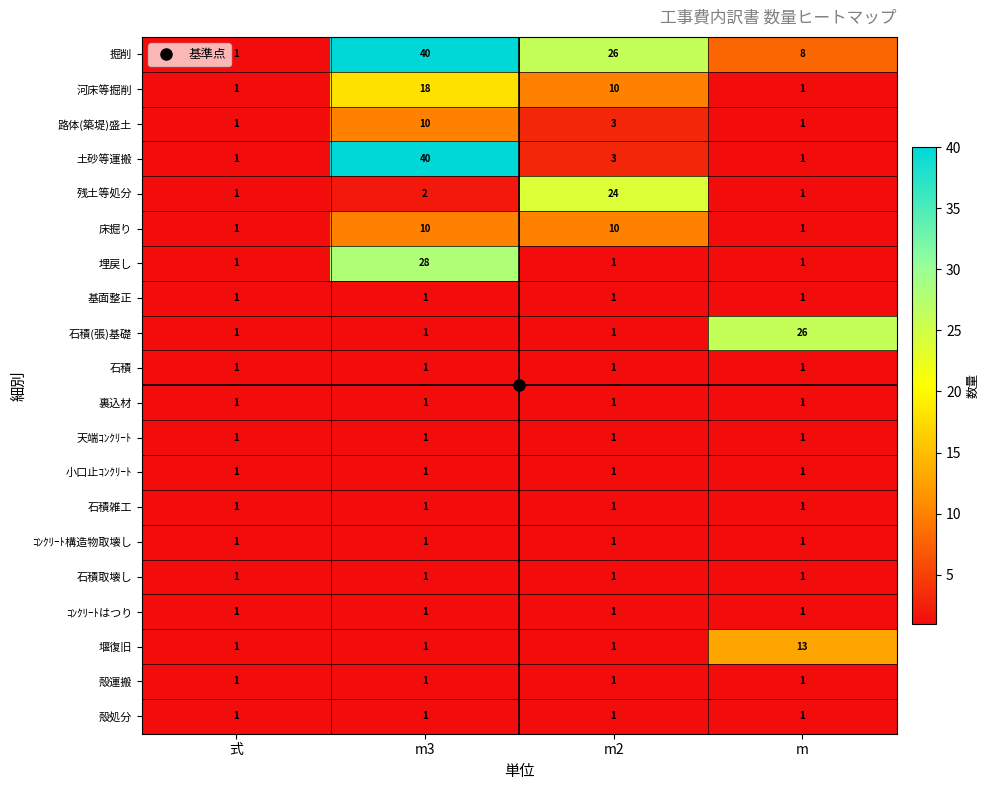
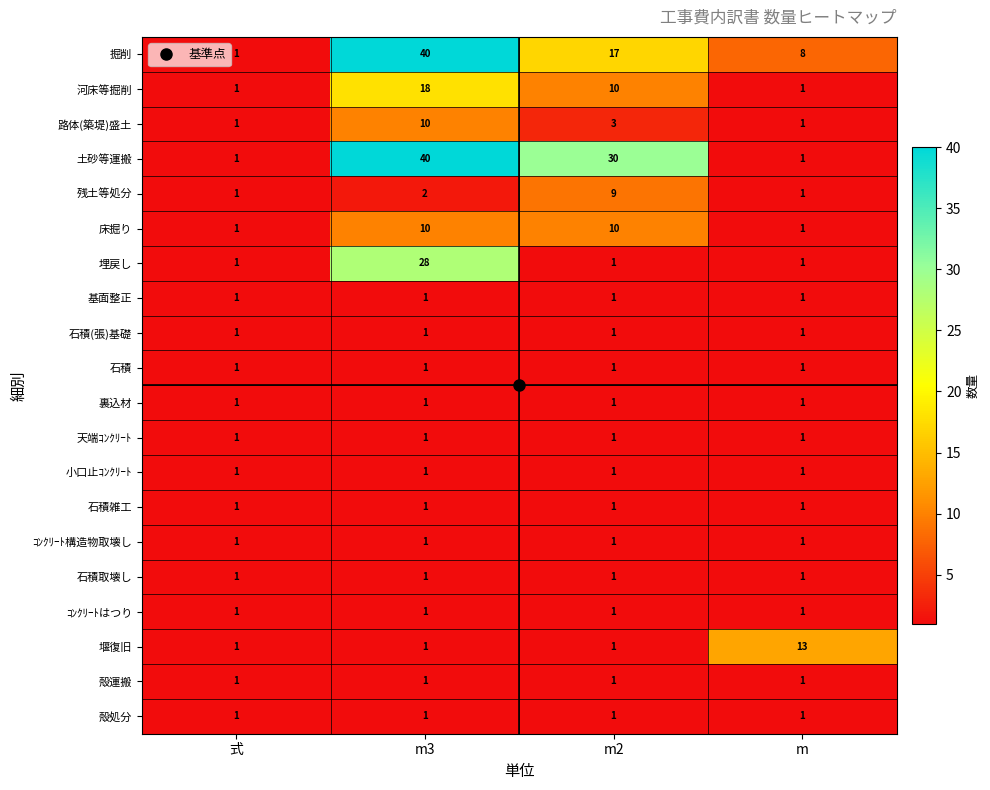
掘削, m2: 26 -> 17
土砂等運搬, m2: 3 -> 30
残土等処分, m2: 24 -> 9
石積(張)基礎, m: 26 -> 1
